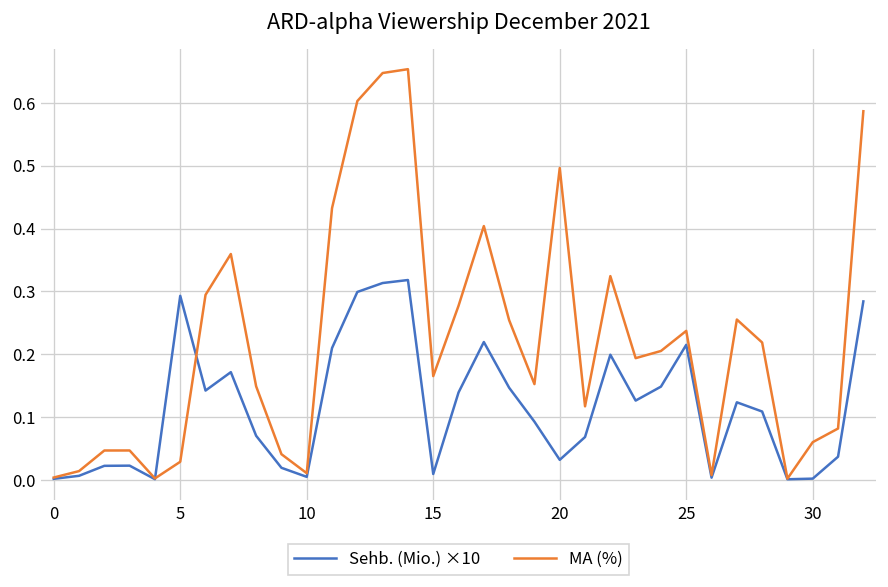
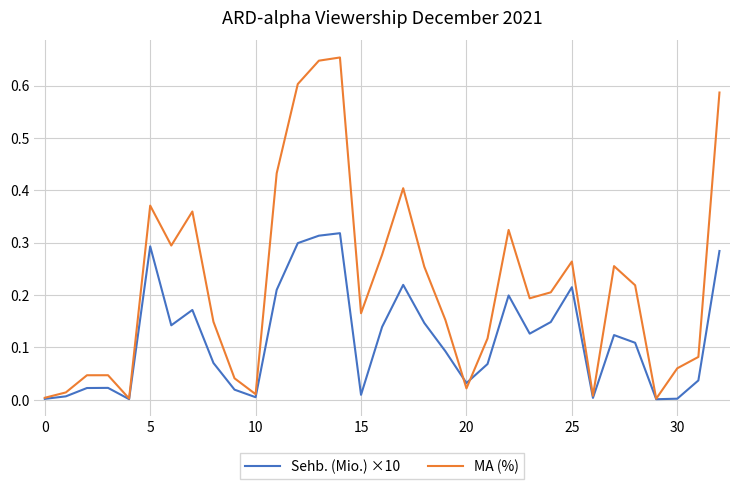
MA (%), 5: 0.03 -> 0.37
MA (%), 20: 0.50 -> 0.02
MA (%), 25: 0.24 -> 0.26
